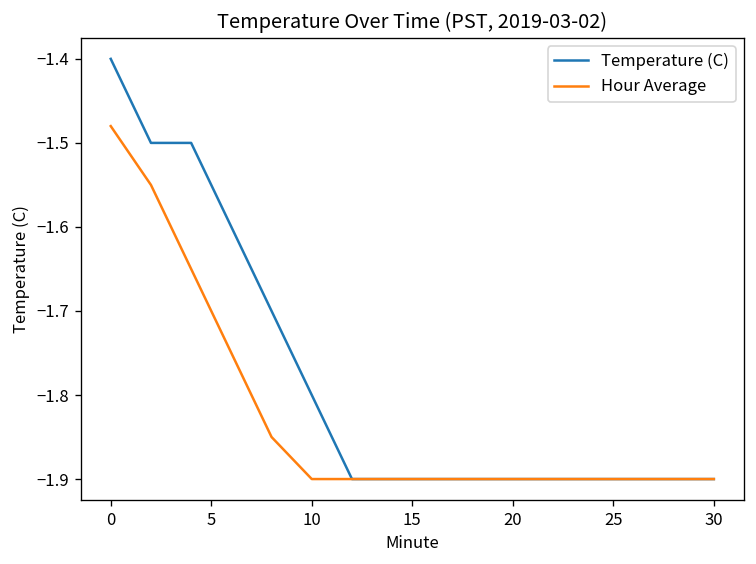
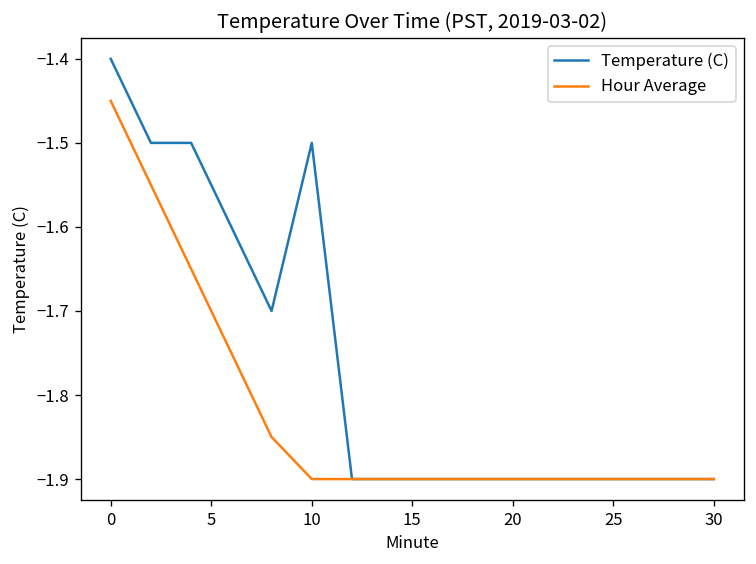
Hour Average, 0: -1.48 -> -1.45
Temperature (C), 10: -1.8 -> -1.5
